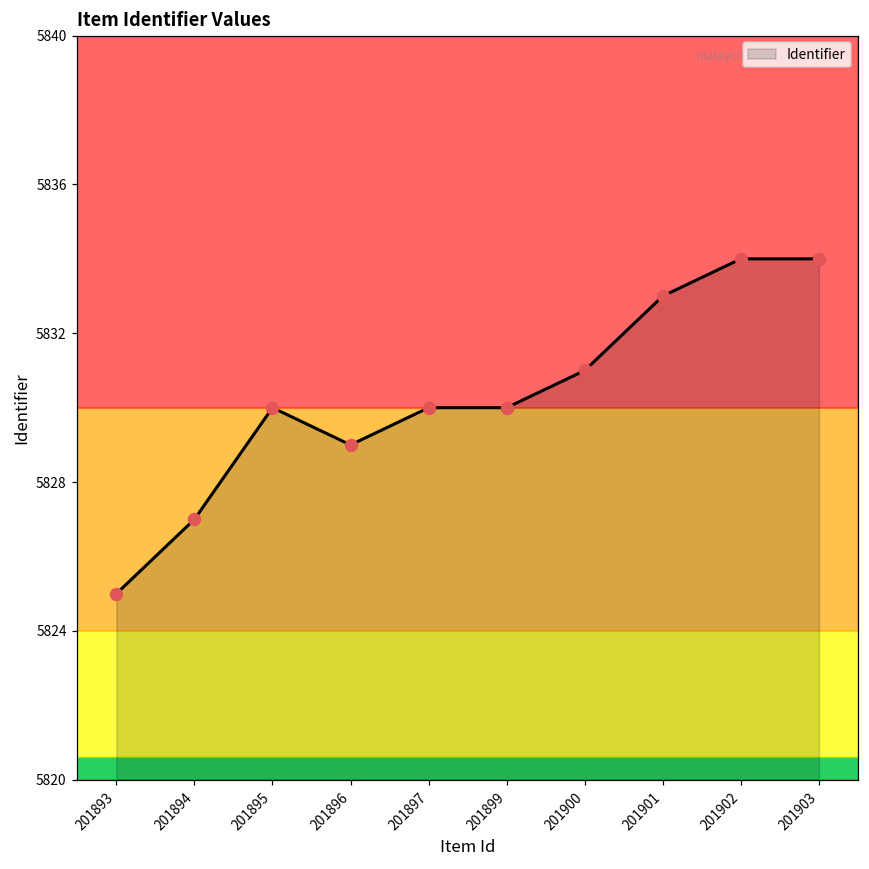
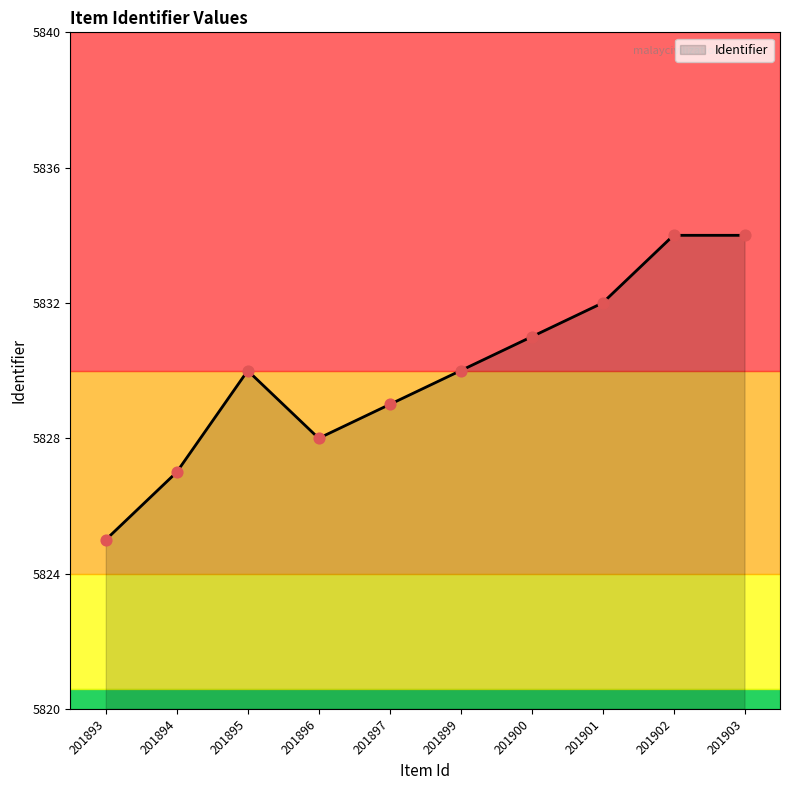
201896: 5829 -> 5828
201897: 5830 -> 5829
201901: 5833 -> 5832
